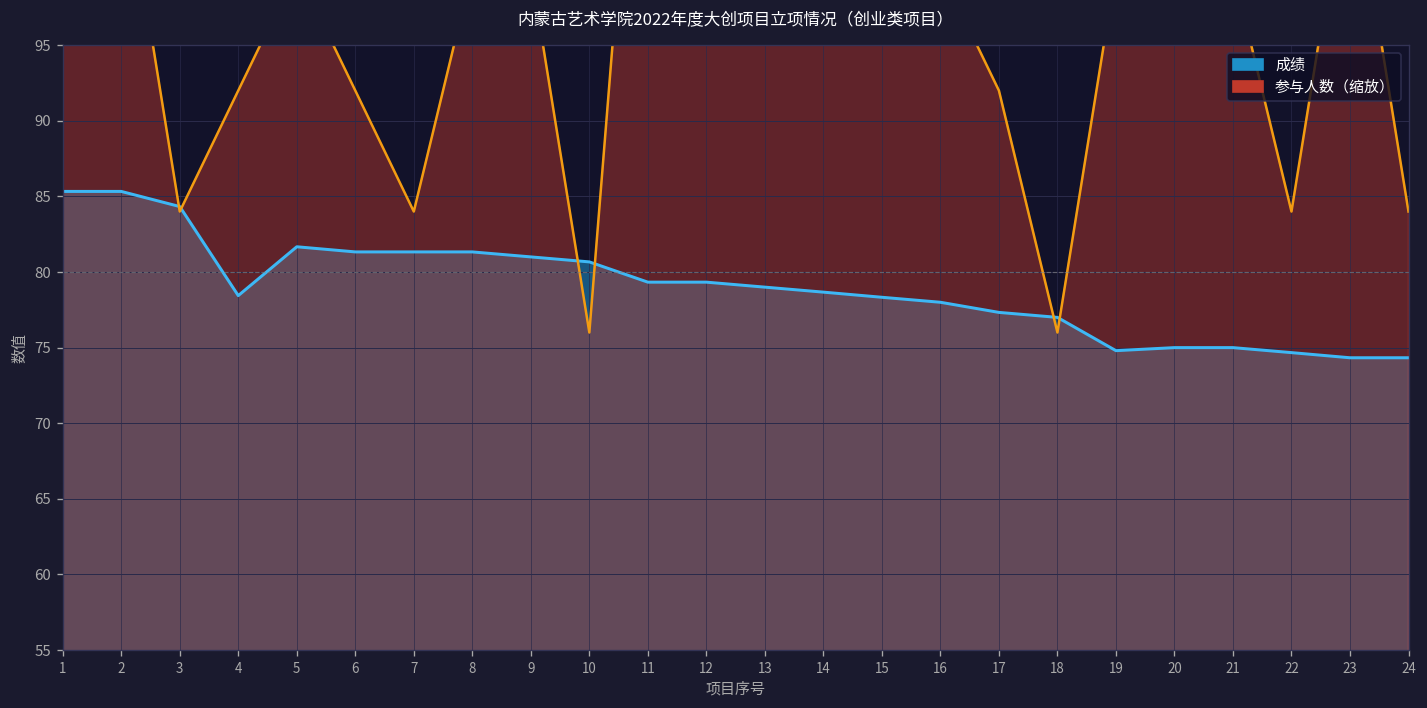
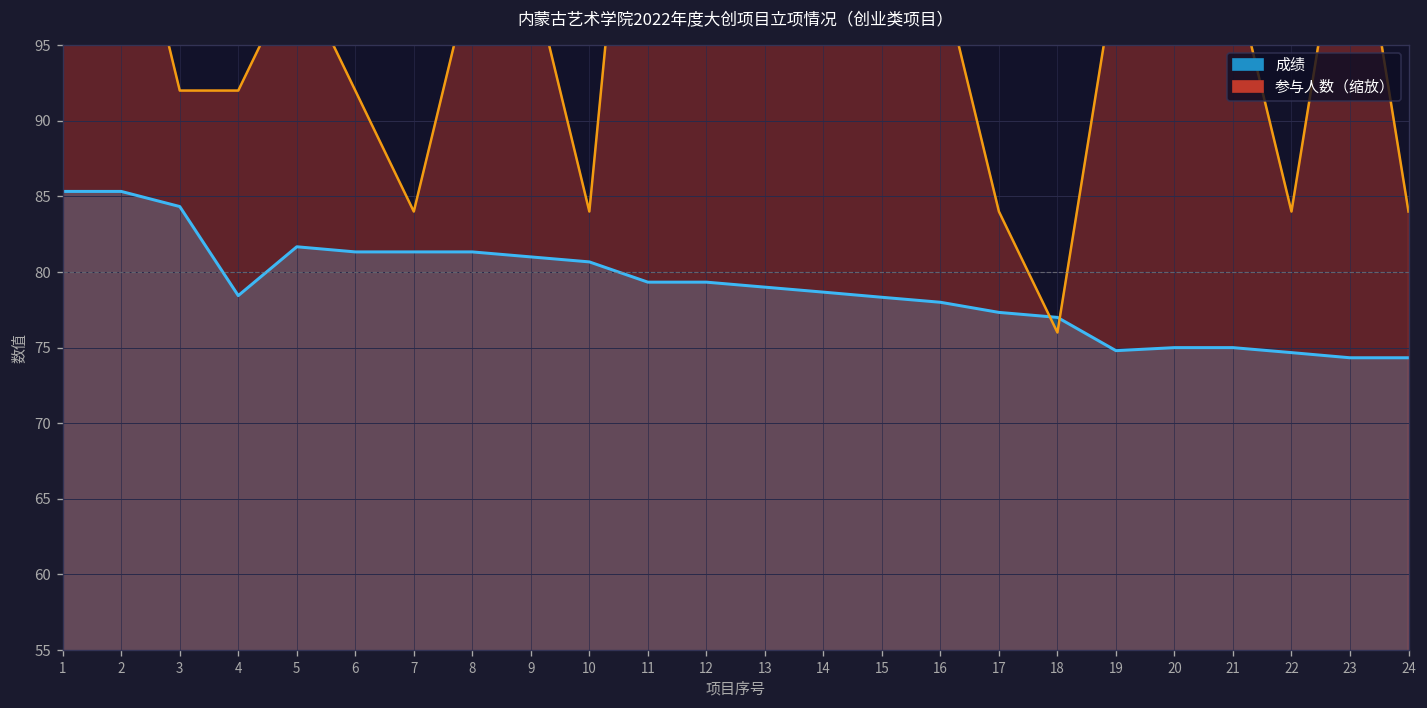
参与人数（缩放）, 3: 84.0 -> 92.0
参与人数（缩放）, 10: 76.0 -> 84.0
参与人数（缩放）, 17: 92.0 -> 84.0
